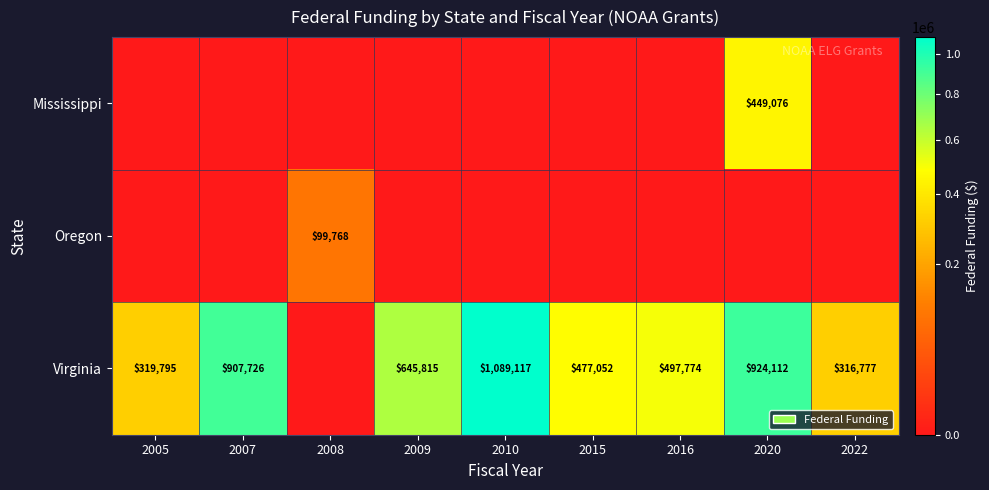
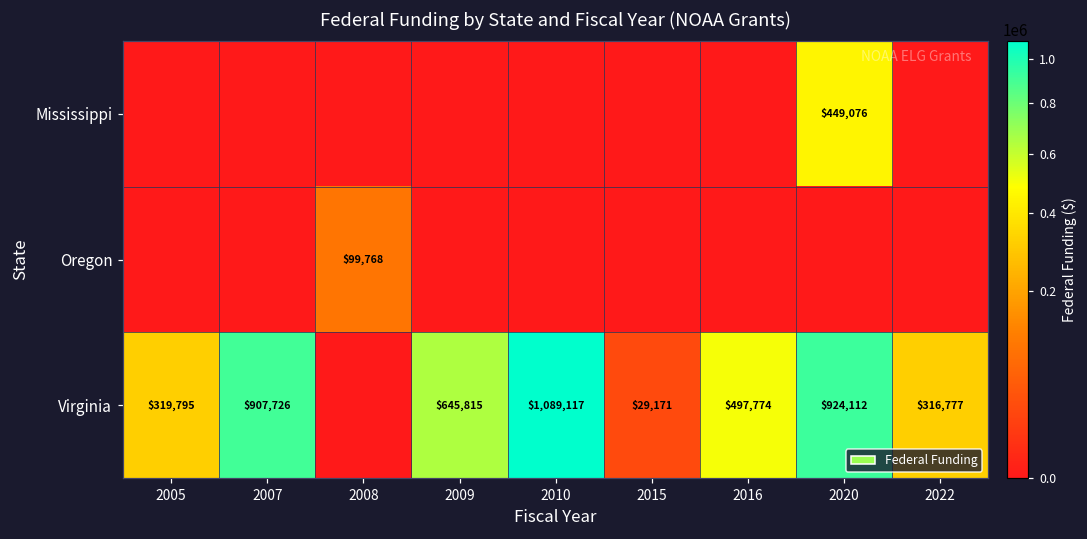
Virginia, 2015: $477,052 -> $29,171
